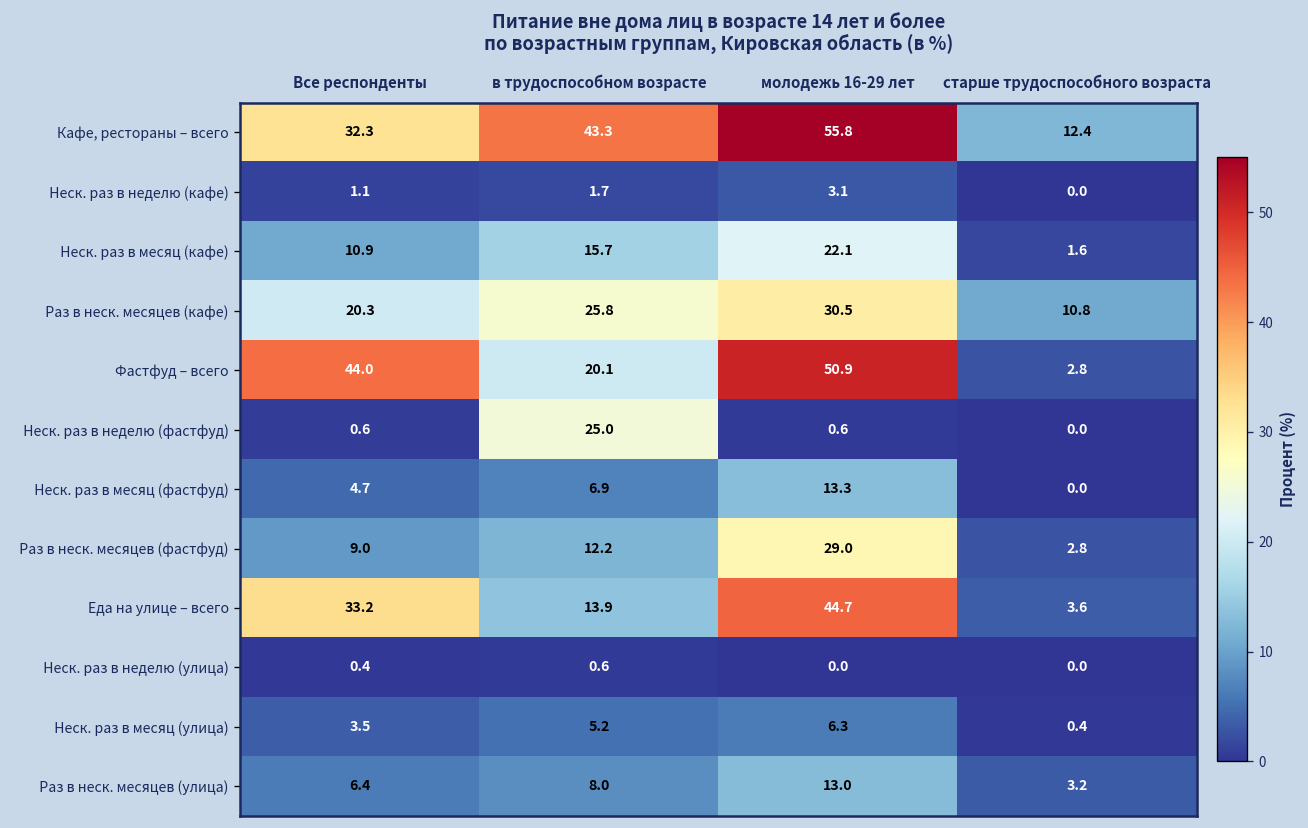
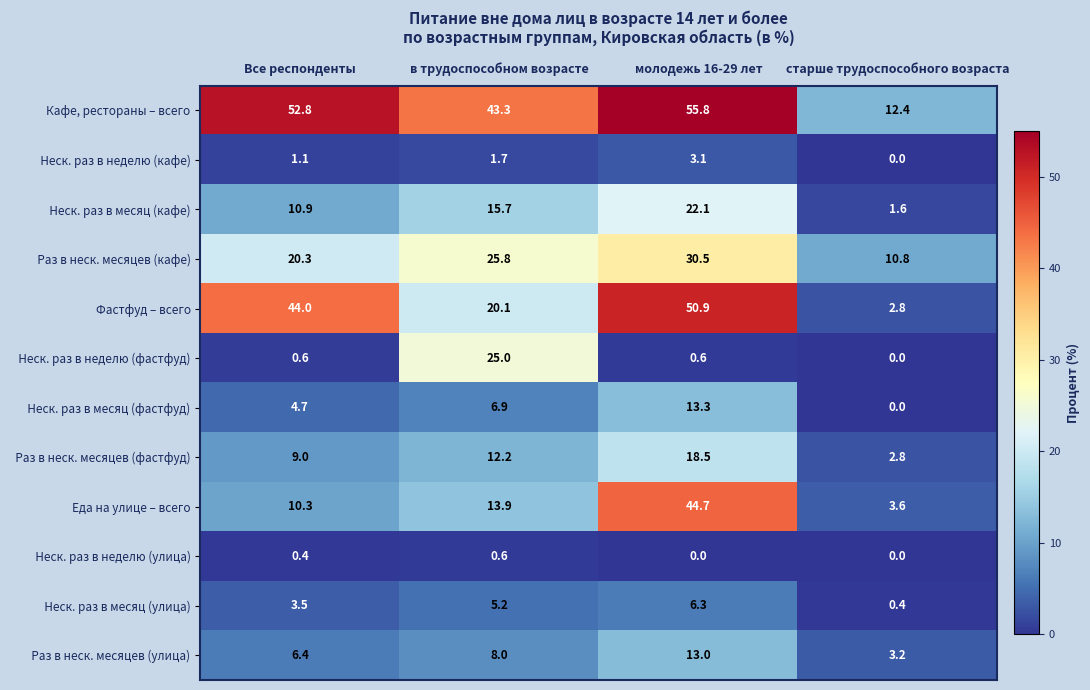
Кафе, рестораны – всего, Все респонденты: 32.3 -> 52.8
Раз в неск. месяцев (фастфуд), молодежь 16-29 лет: 29.0 -> 18.5
Еда на улице – всего, Все респонденты: 33.2 -> 10.3
